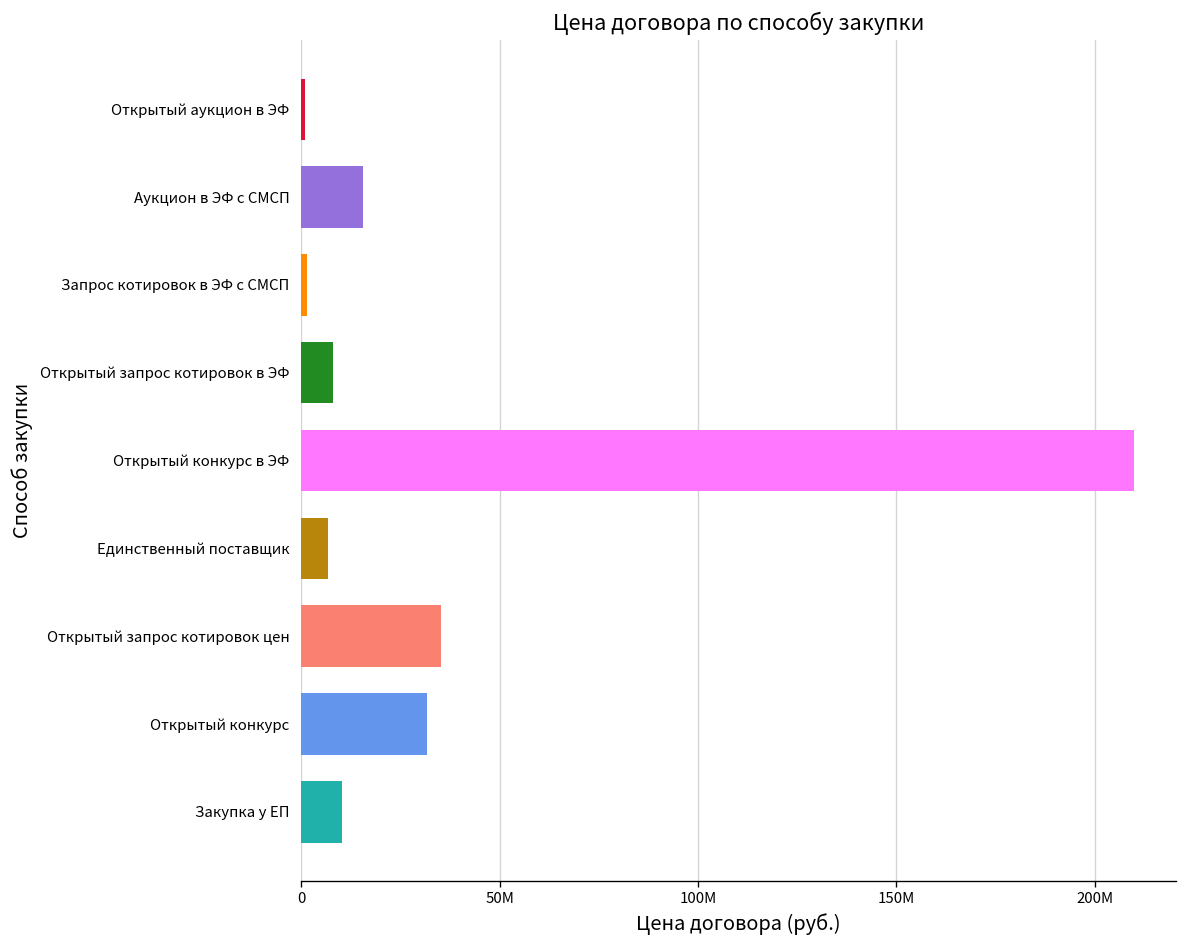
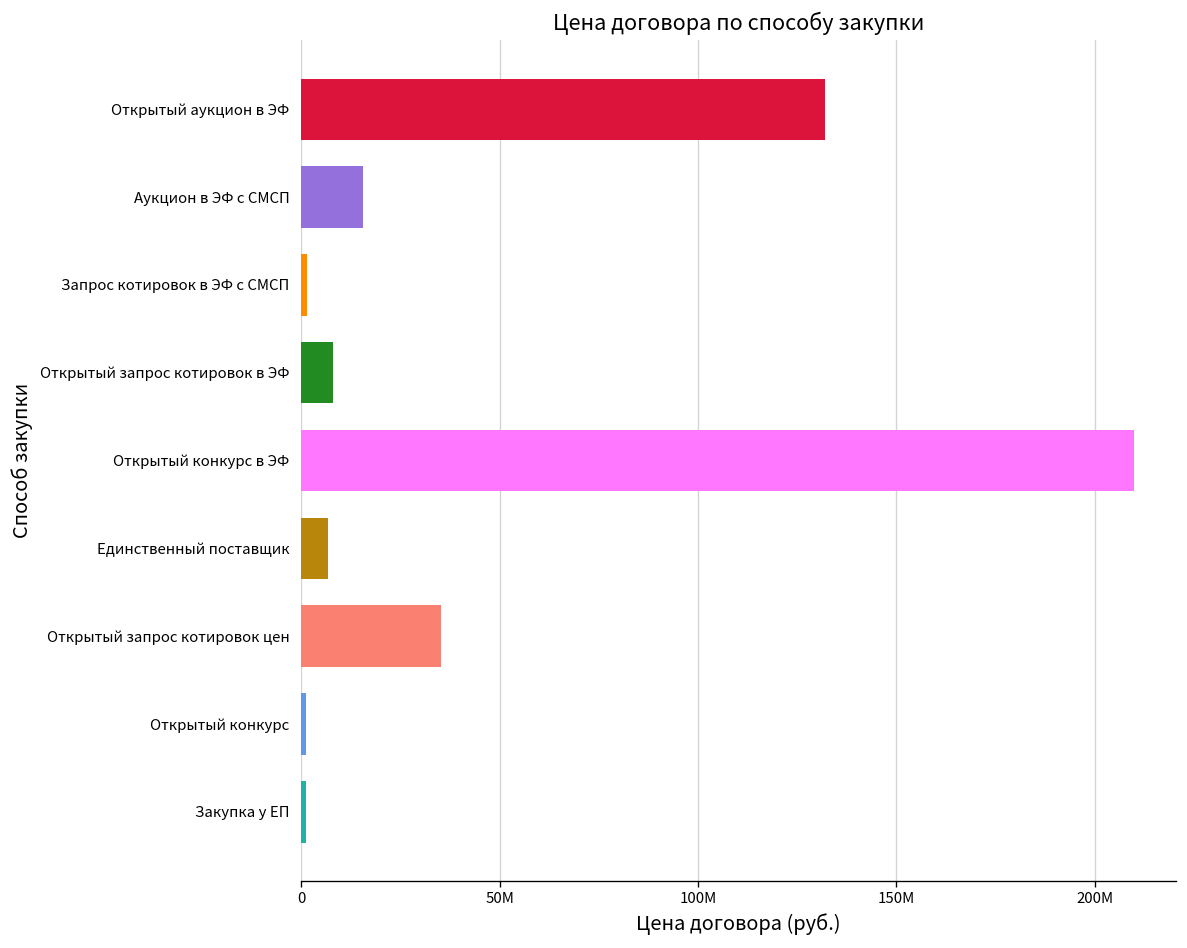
Открытый аукцион в ЭФ: 1000000 -> 132000000
Открытый конкурс: 32000000 -> 1000000
Закупка у ЕП: 10000000 -> 1000000
